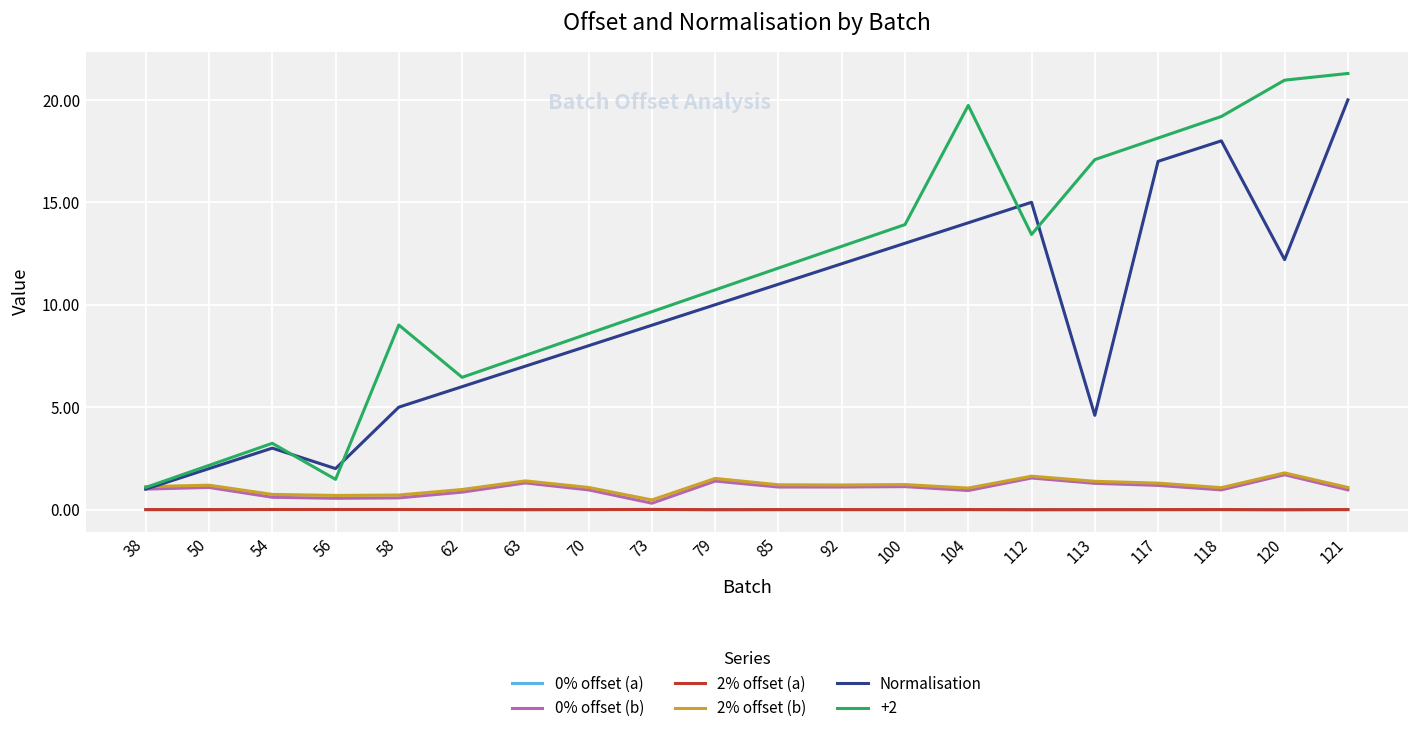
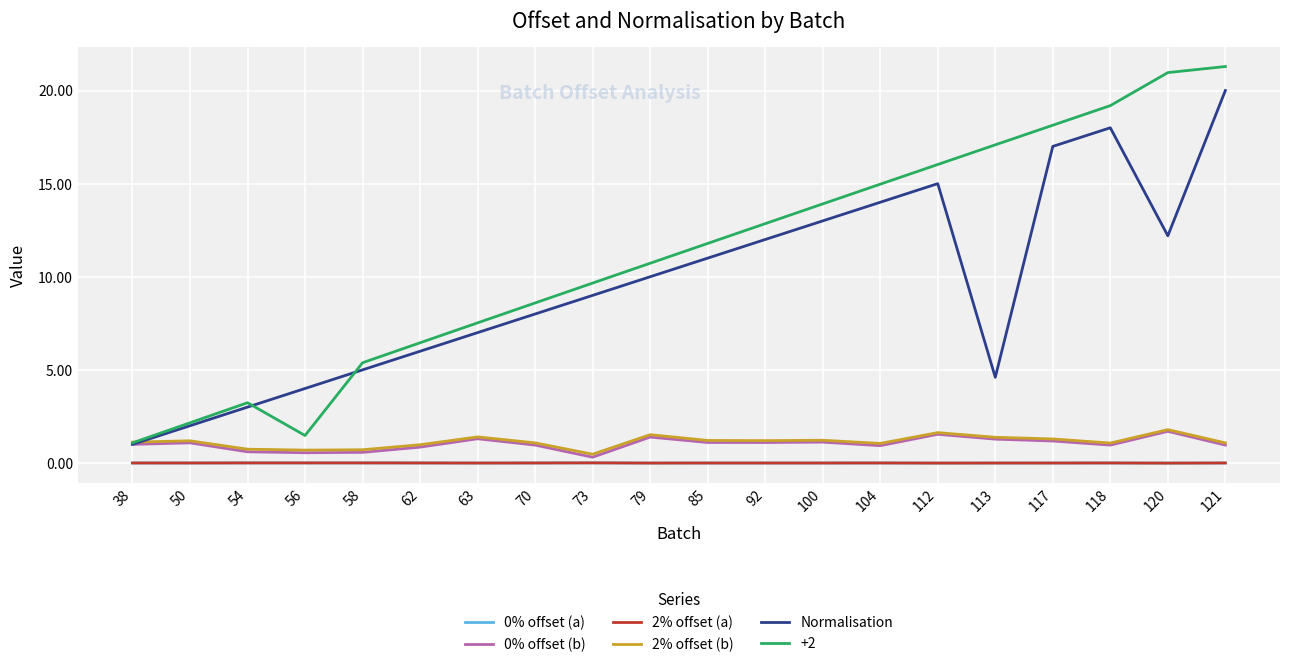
Normalisation, 56: 2 -> 4
+2, 58: 9.0 -> 5.4
+2, 104: 19.7 -> 15.0
+2, 112: 13.4 -> 16.0
